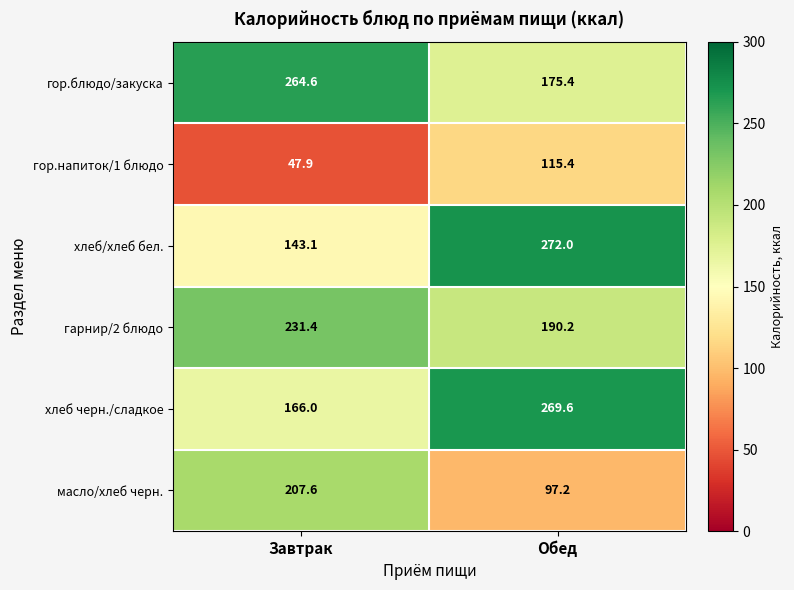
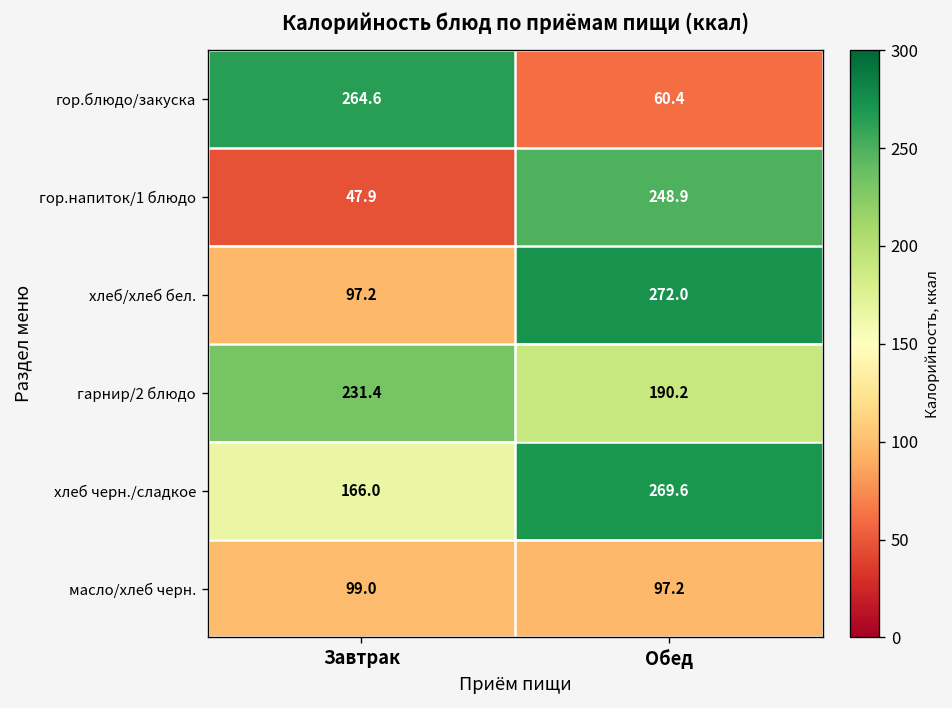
гор.блюдо/закуска, Обед: 175.4 -> 60.4
гор.напиток/1 блюдо, Обед: 115.4 -> 248.9
хлеб/хлеб бел., Завтрак: 143.1 -> 97.2
масло/хлеб черн., Завтрак: 207.6 -> 99.0
